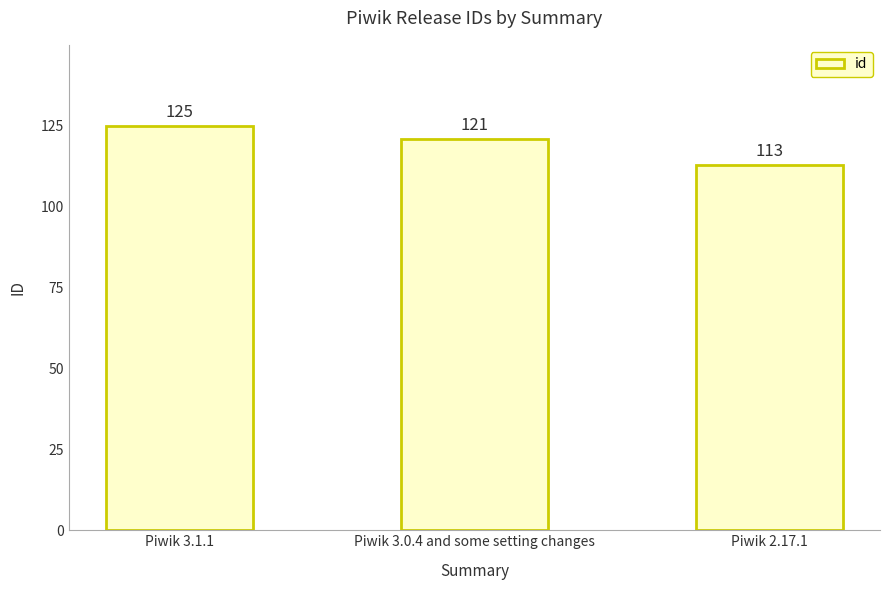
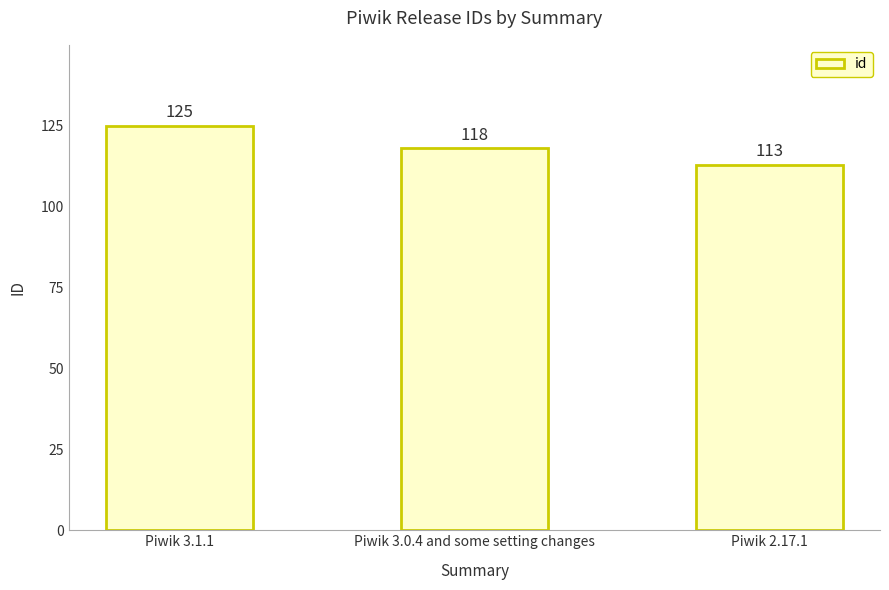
Piwik 3.0.4 and some setting changes: 121 -> 118
